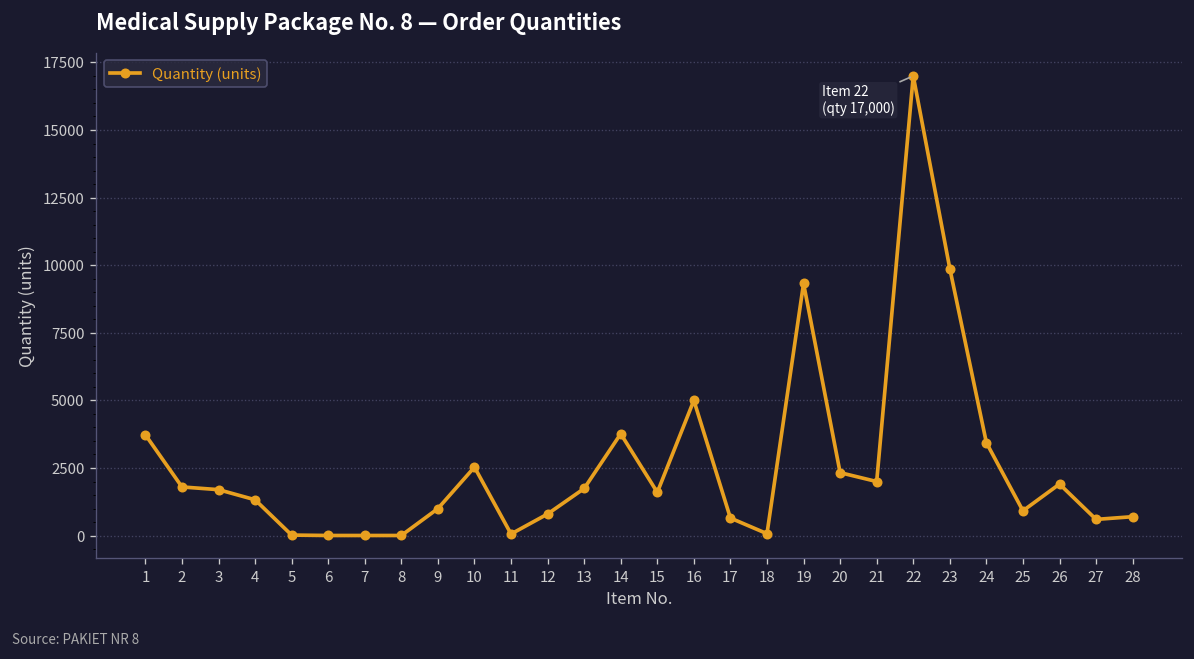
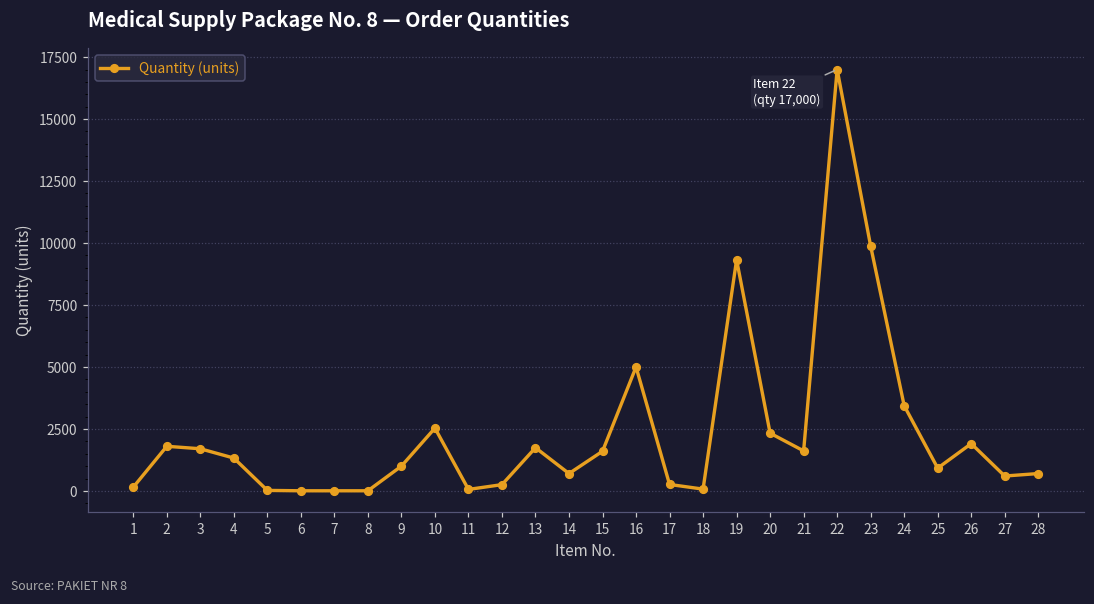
1: 3700 -> 200
12: 800 -> 300
14: 3800 -> 700
17: 700 -> 300
21: 2000 -> 1600
